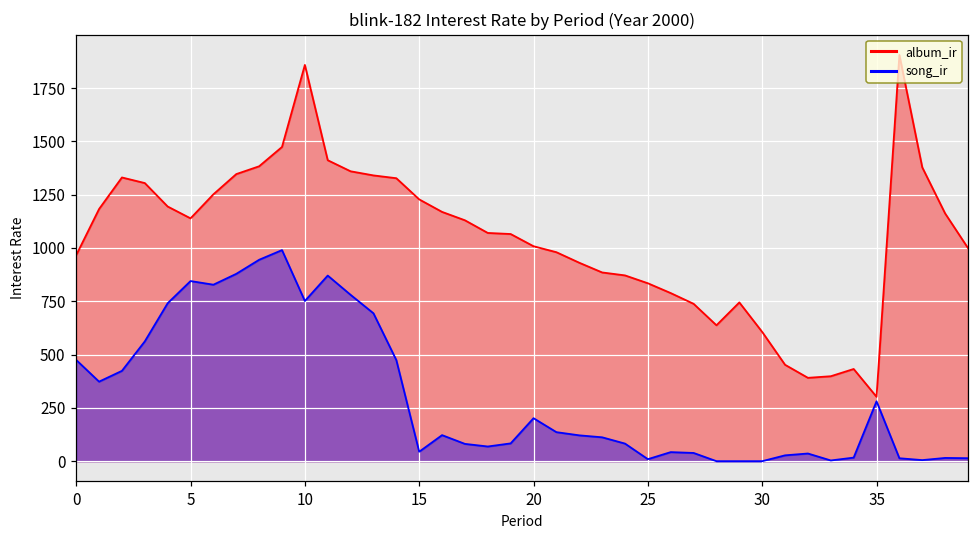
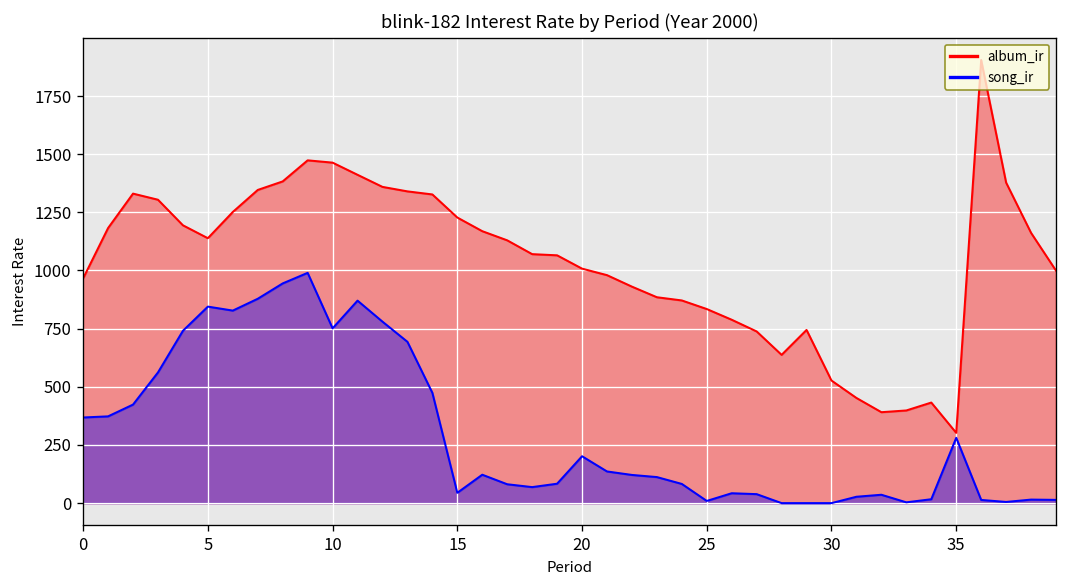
song_ir, 0: 470 -> 370
album_ir, 10: 1860 -> 1460
album_ir, 30: 610 -> 530
